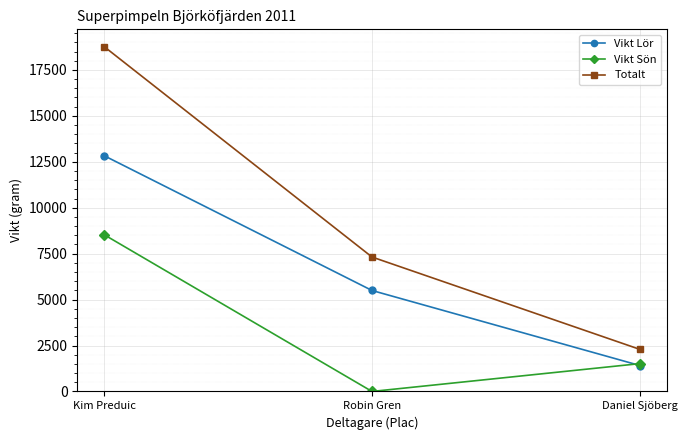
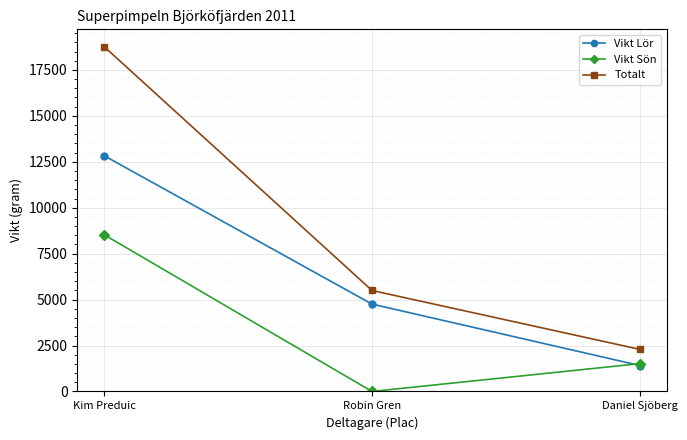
Vikt Lör, Robin Gren: 5500 -> 4800
Totalt, Robin Gren: 7300 -> 5500
